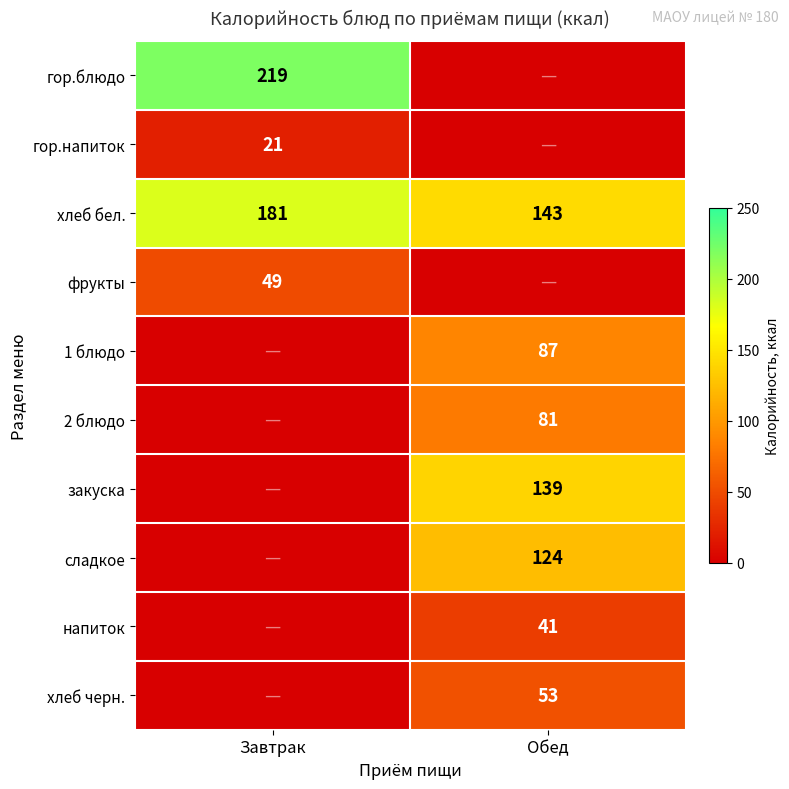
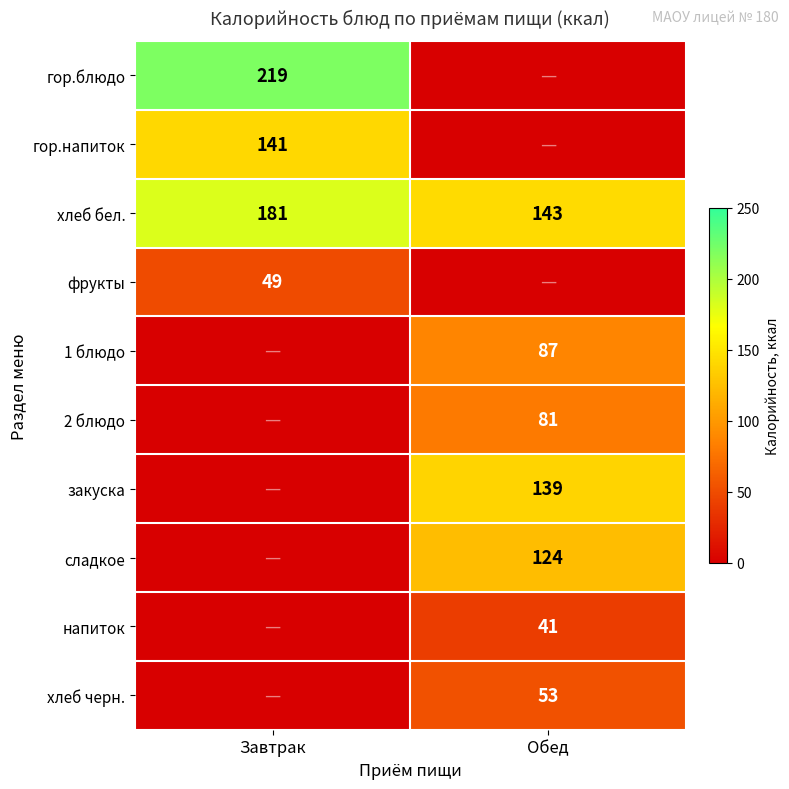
гор.напиток, Завтрак: 21 -> 141
